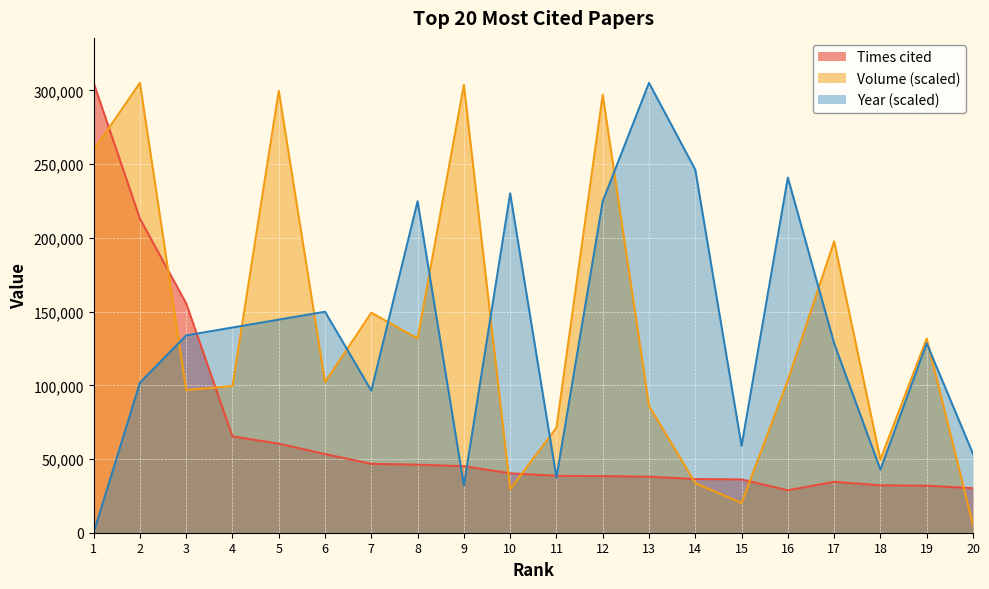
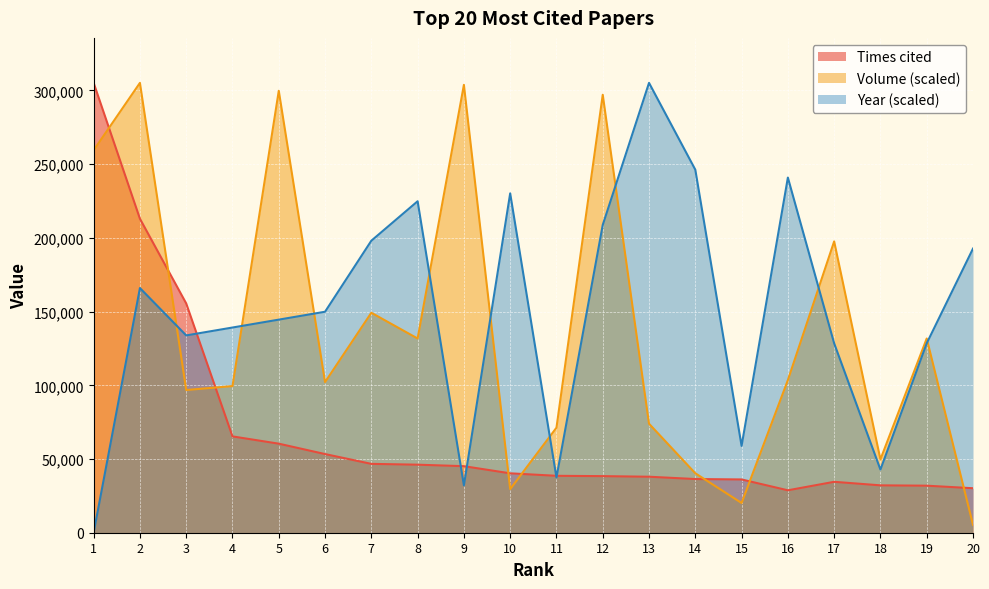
Year (scaled), 2: 102,000 -> 166,000
Year (scaled), 7: 96,000 -> 198,000
Year (scaled), 12: 225,000 -> 209,000
Volume (scaled), 13: 86,000 -> 74,000
Volume (scaled), 14: 34,000 -> 40,000
Year (scaled), 20: 54,000 -> 193,000
